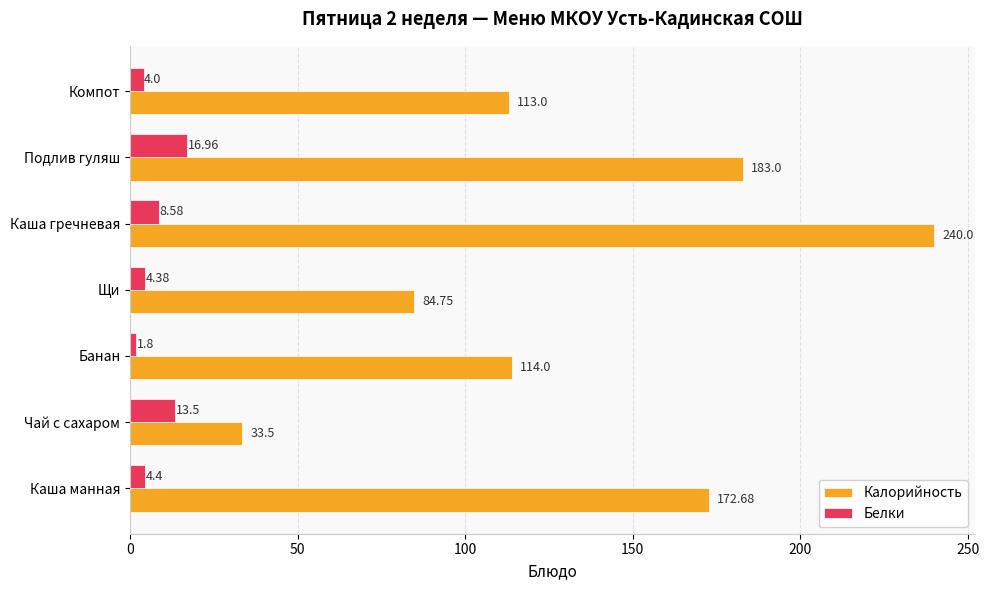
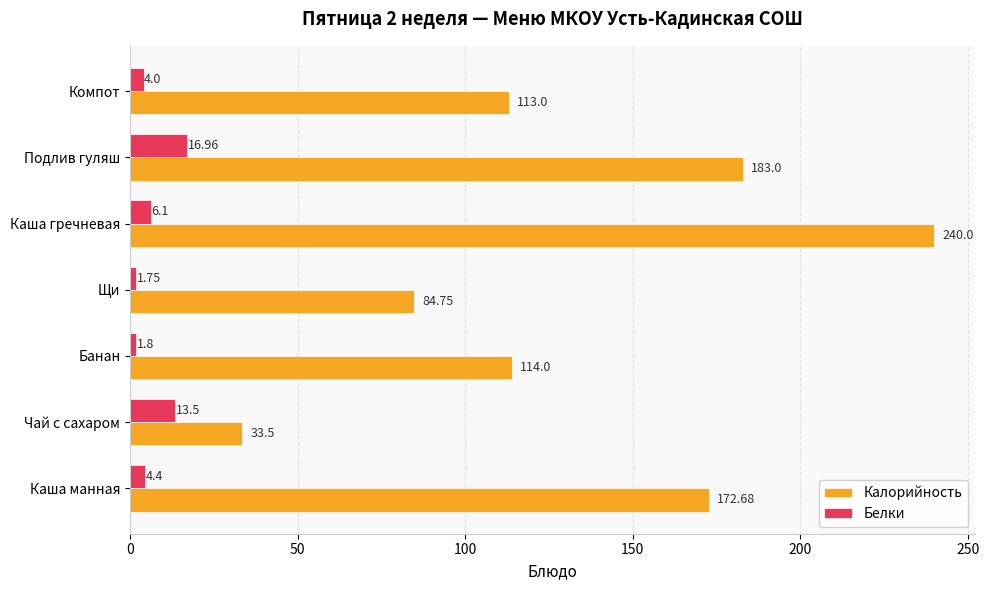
Белки, Каша гречневая: 8.58 -> 6.1
Белки, Щи: 4.38 -> 1.75
